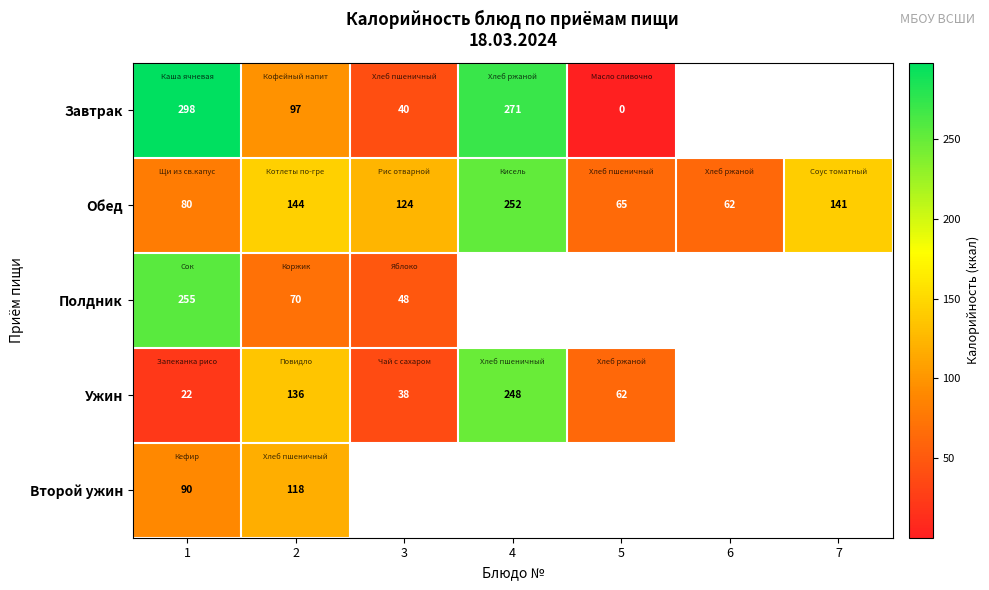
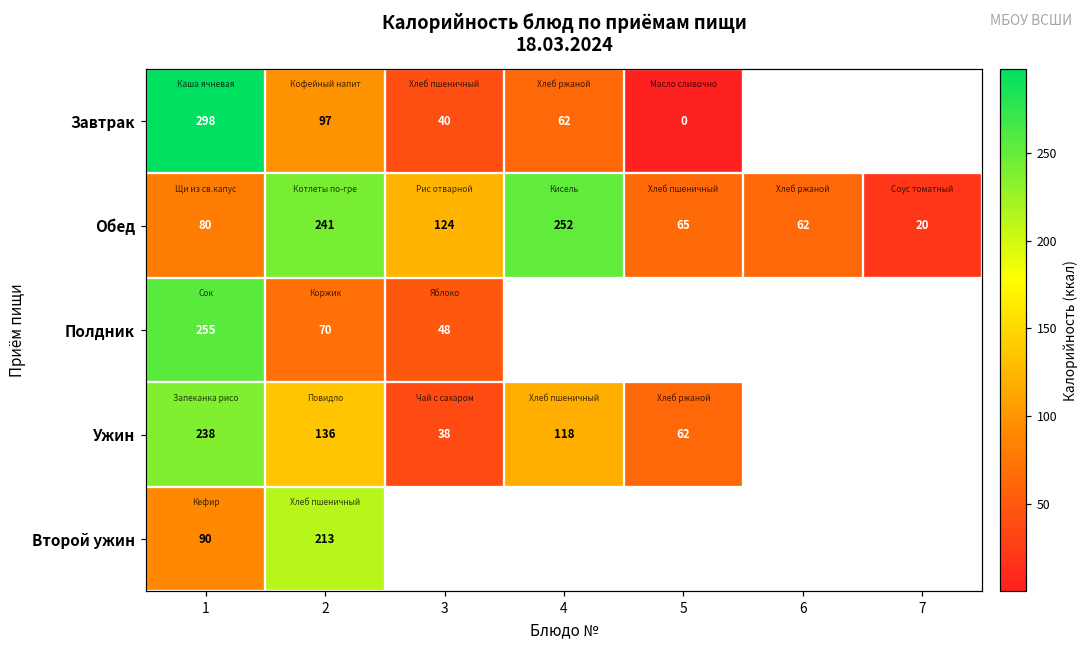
Завтрак, 4: 271 -> 62
Обед, 2: 144 -> 241
Обед, 7: 141 -> 20
Ужин, 1: 22 -> 238
Ужин, 4: 248 -> 118
Второй ужин, 2: 118 -> 213
